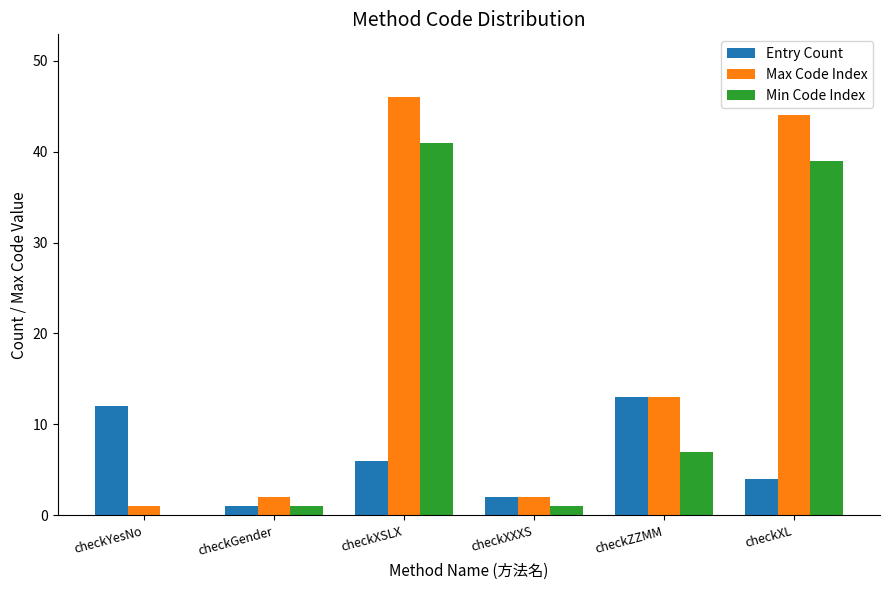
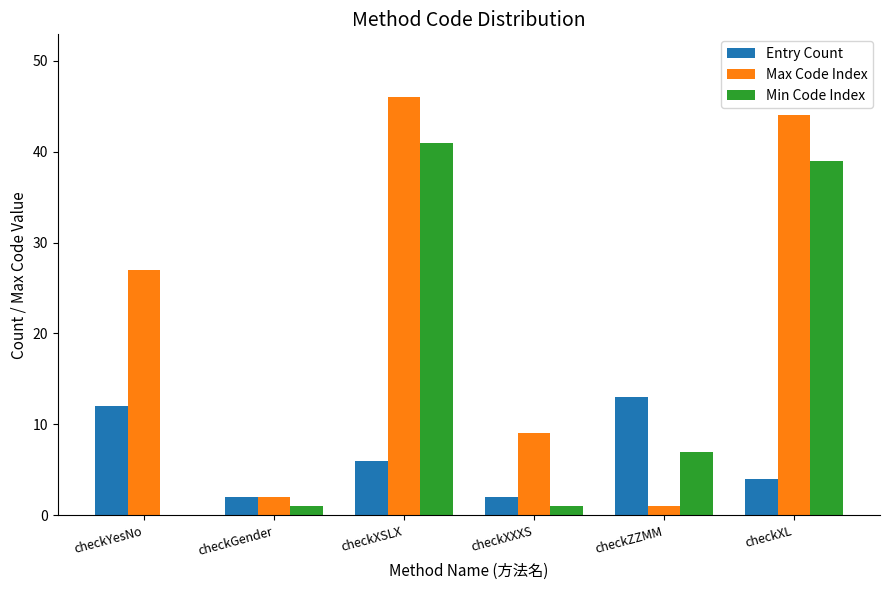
Max Code Index, checkYesNo: 1 -> 27
Entry Count, checkGender: 1 -> 2
Max Code Index, checkXXXS: 2 -> 9
Max Code Index, checkZZMM: 13 -> 1
